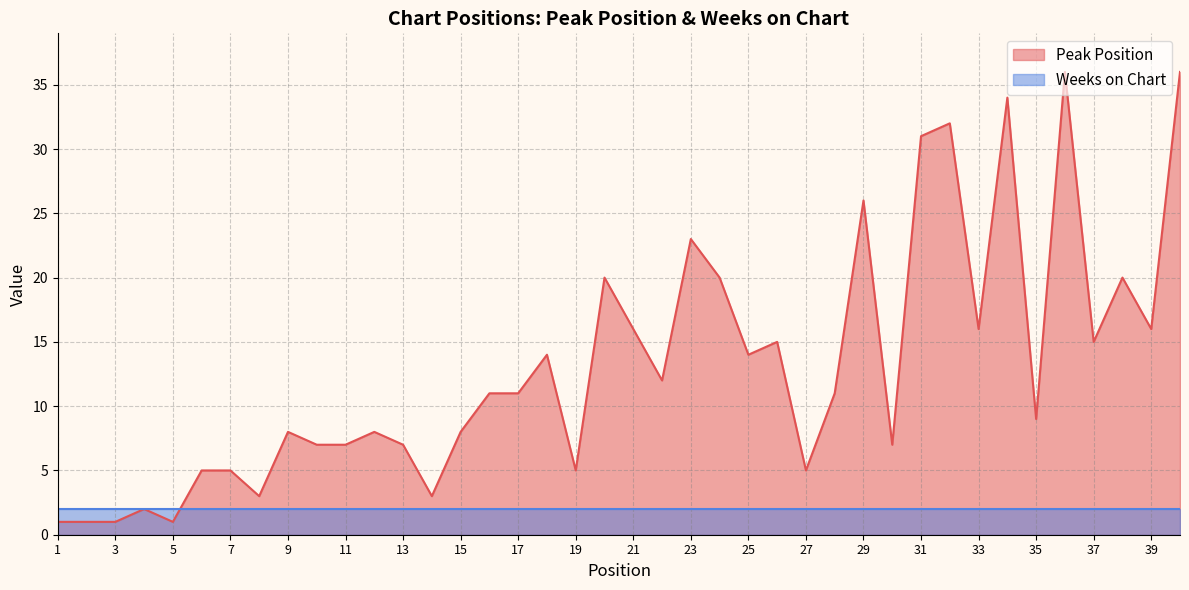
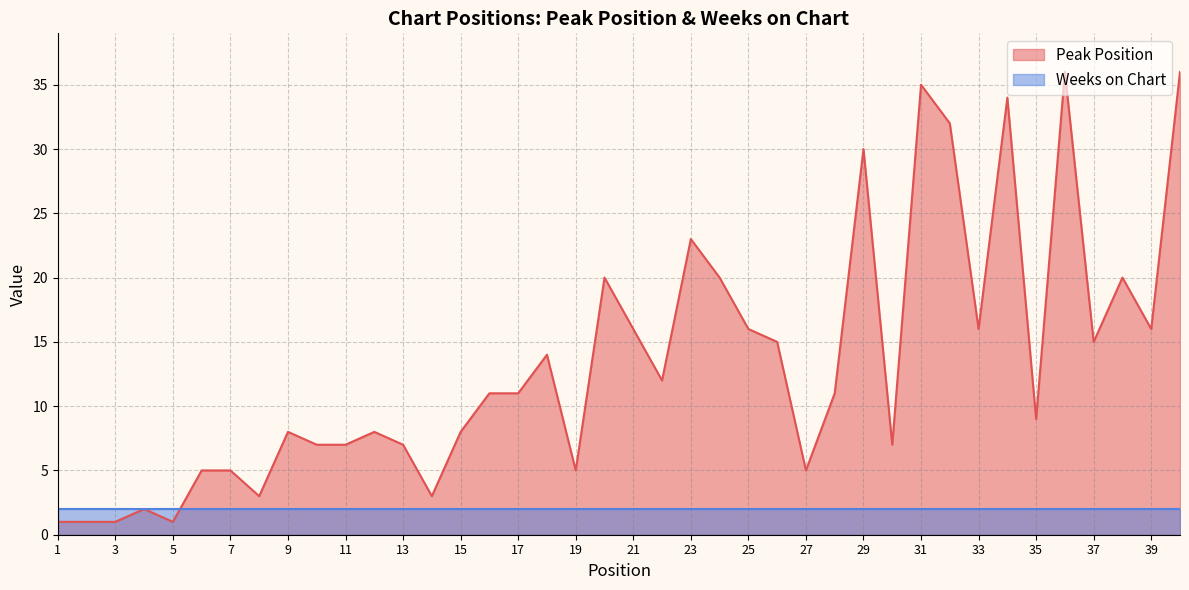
Peak Position, 25: 14 -> 16
Peak Position, 29: 26 -> 30
Peak Position, 31: 31 -> 35
